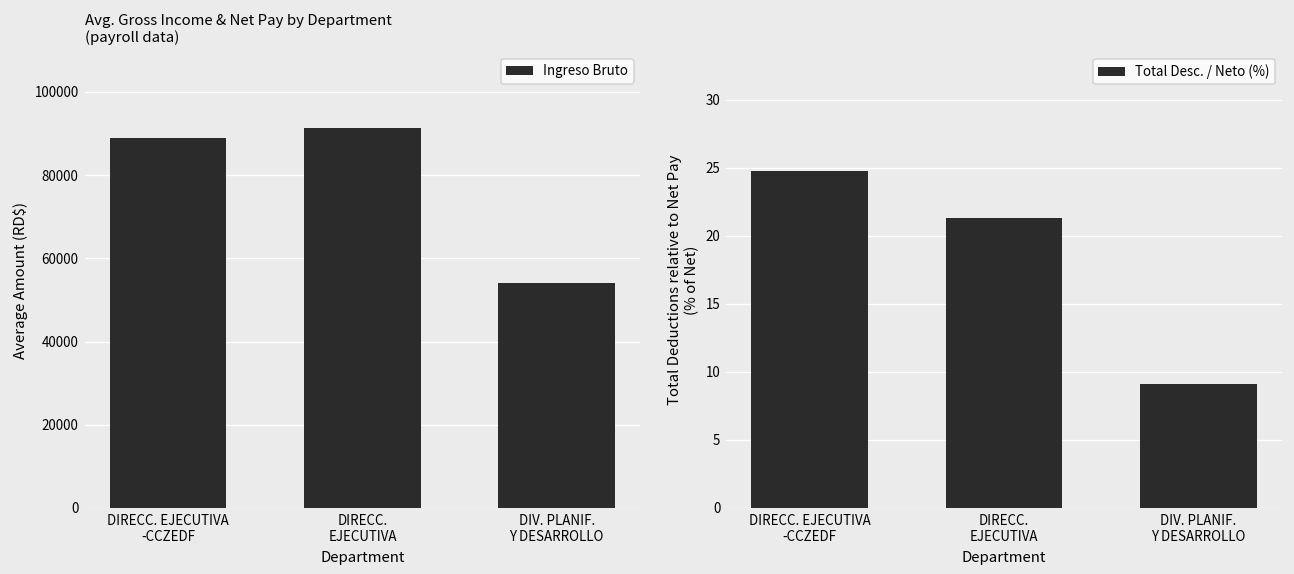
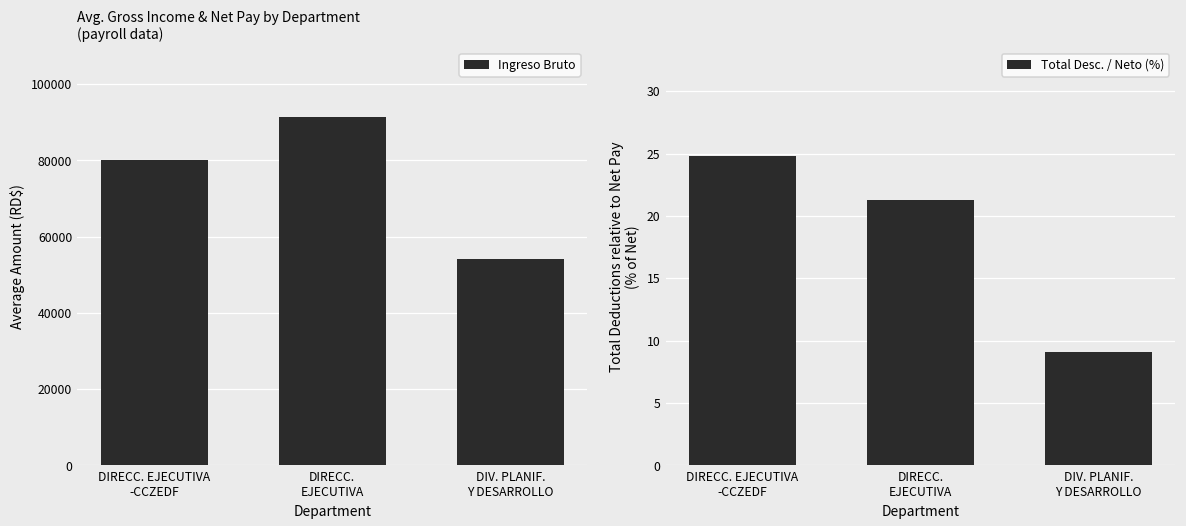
Avg. Gross Income & Net Pay by Department (payroll data), DIRECC. EJECUTIVA -CCZEDF: 89000 -> 80000
